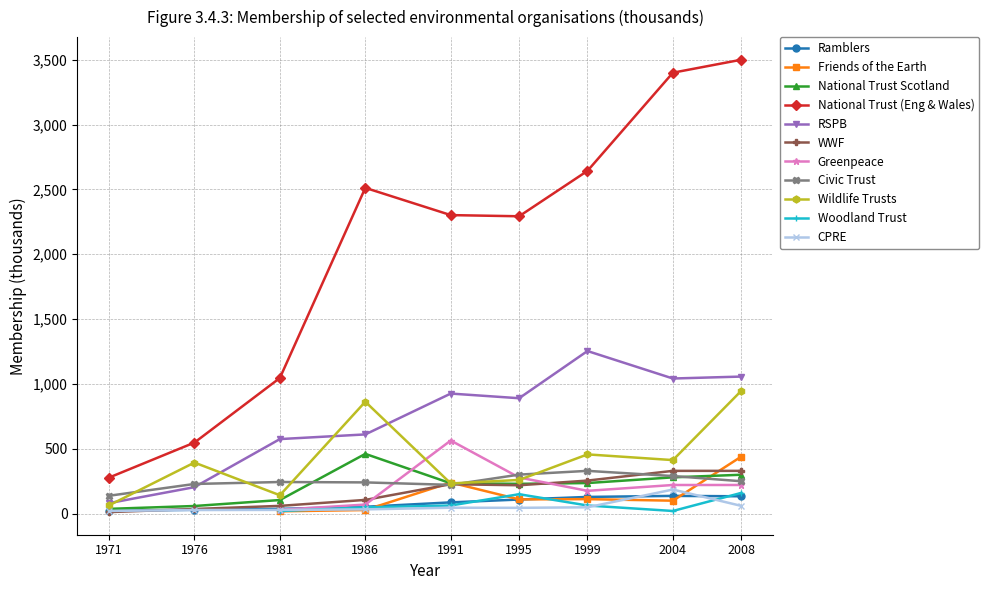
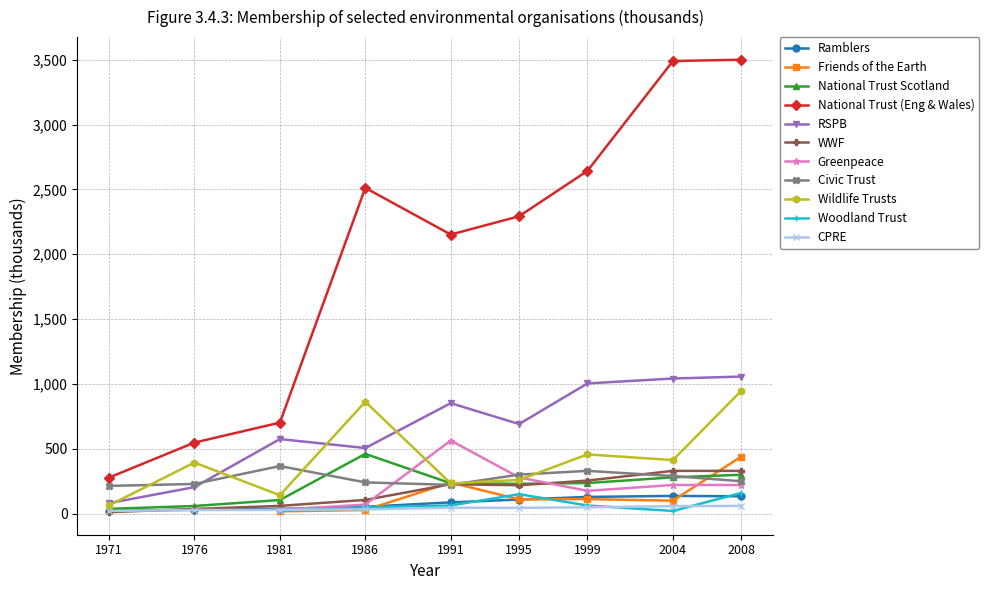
Civic Trust, 1971: 140 -> 210
National Trust (Eng & Wales), 1981: 1,050 -> 700
Civic Trust, 1981: 240 -> 370
RSPB, 1986: 610 -> 510
National Trust (Eng & Wales), 1991: 2,300 -> 2,150
RSPB, 1991: 930 -> 850
RSPB, 1995: 890 -> 690
RSPB, 1999: 1,250 -> 1,000
National Trust (Eng & Wales), 2004: 3,400 -> 3,490
CPRE, 2004: 190 -> 60
